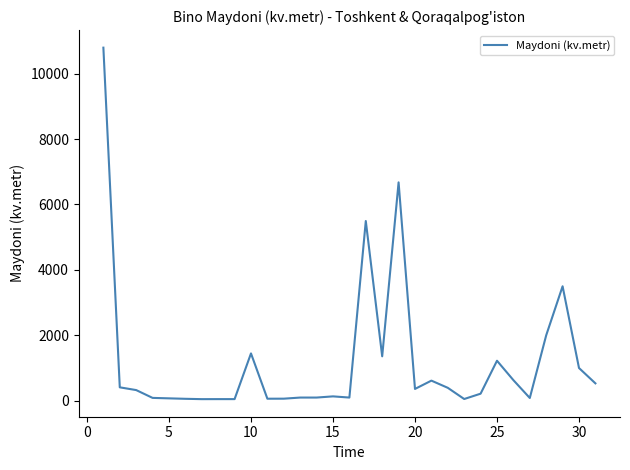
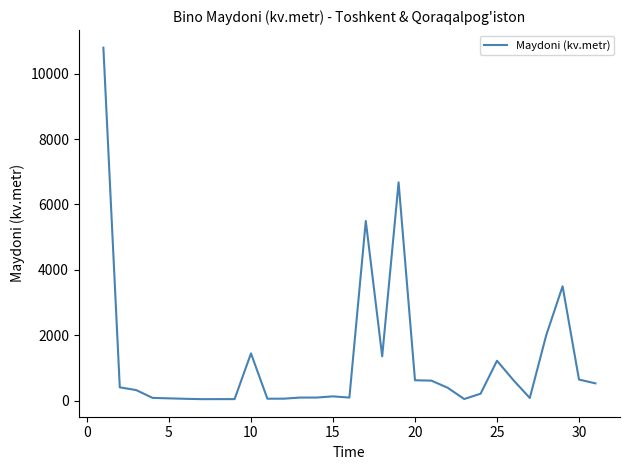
20: 400 -> 600
30: 1000 -> 600
